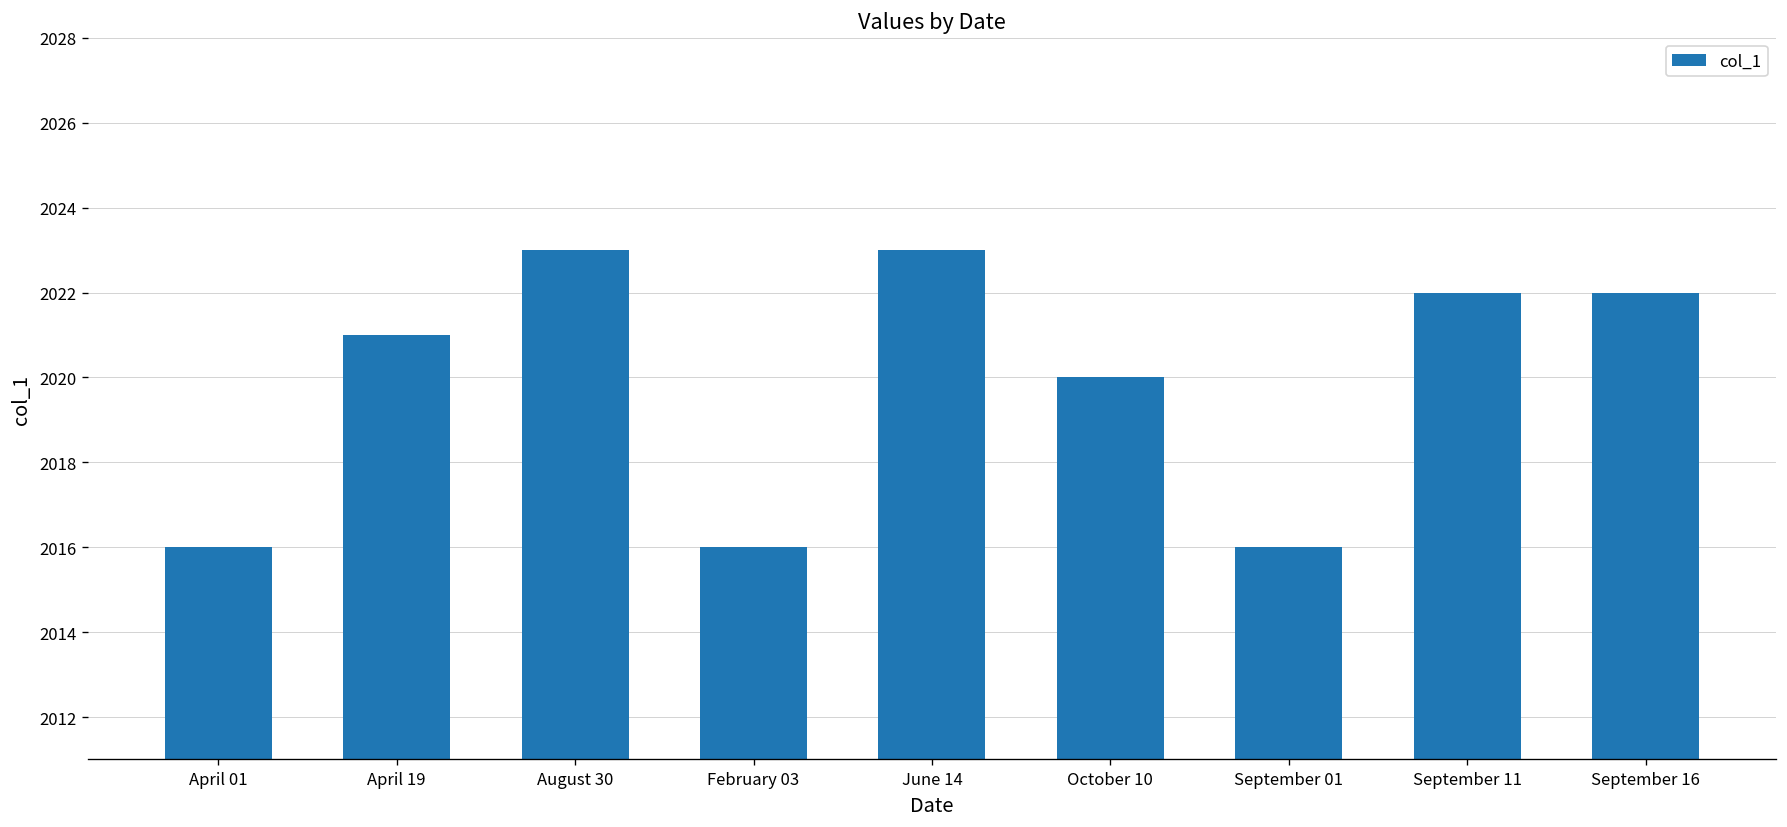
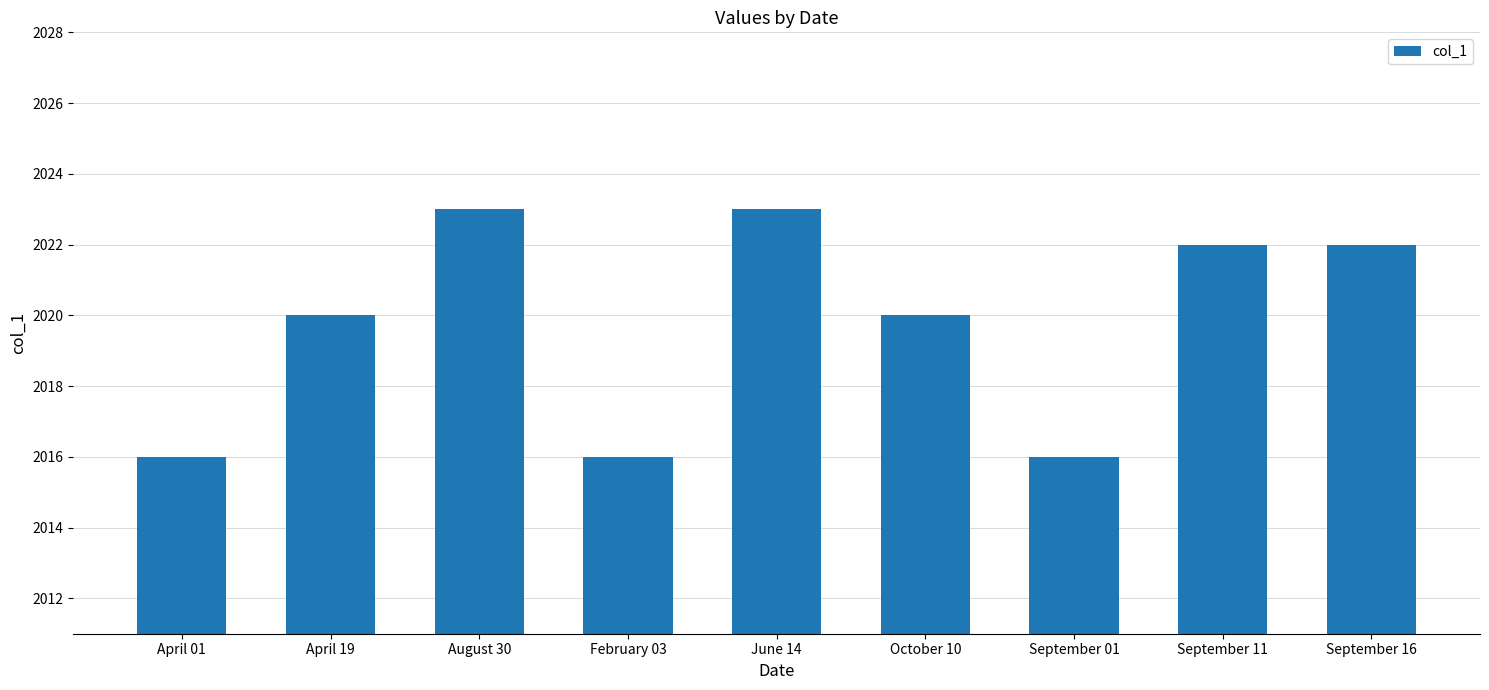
April 19: 2021 -> 2020
